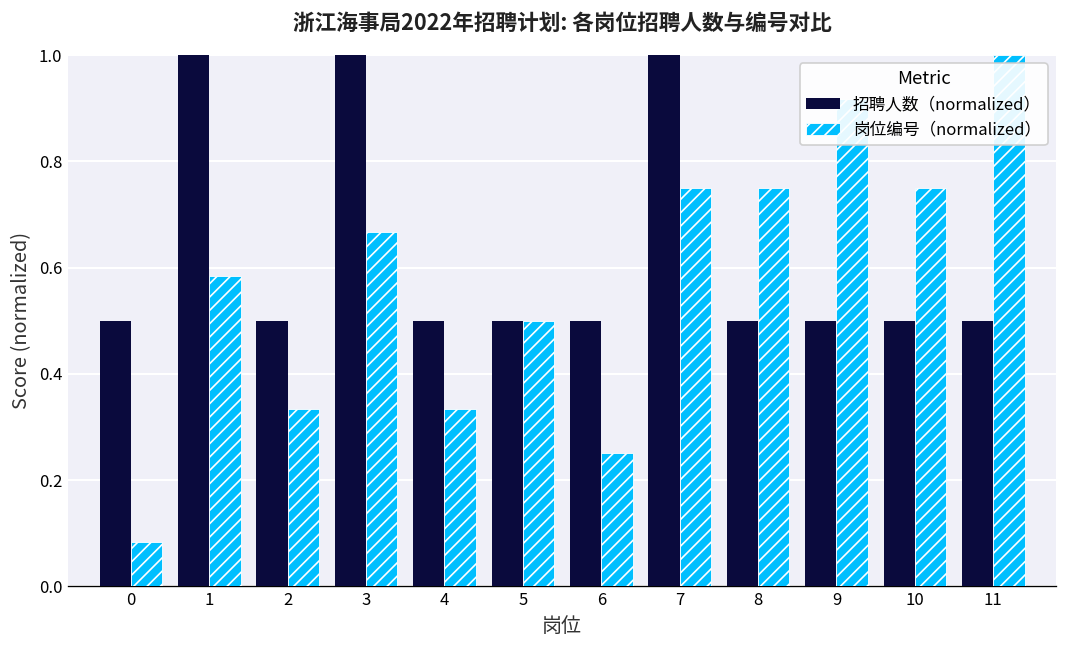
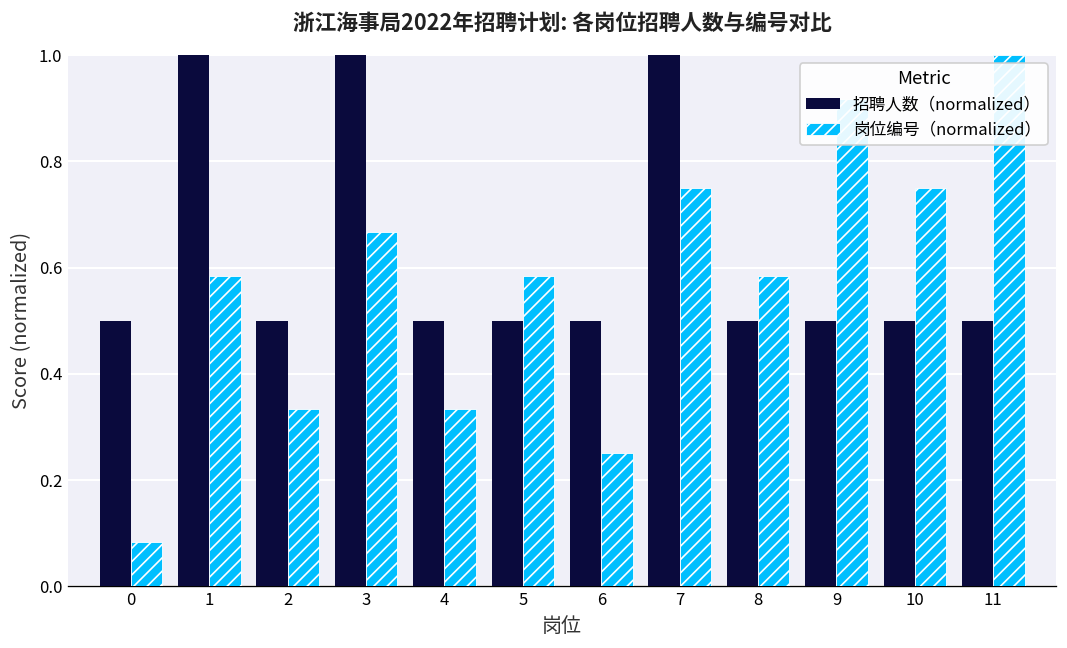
岗位编号（normalized）, 5: 0.50 -> 0.58
岗位编号（normalized）, 8: 0.75 -> 0.58
